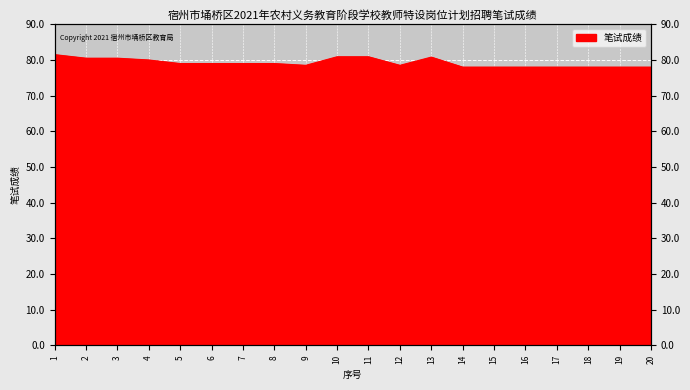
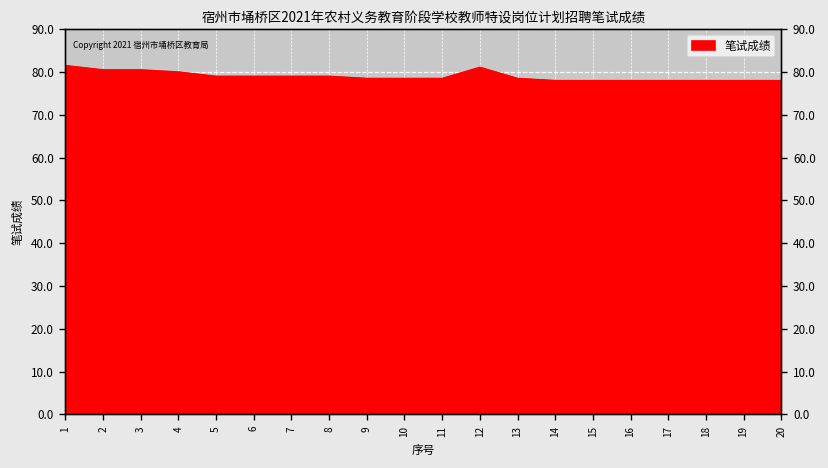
10: 81 -> 79
11: 81 -> 79
12: 79 -> 81
13: 81 -> 79
